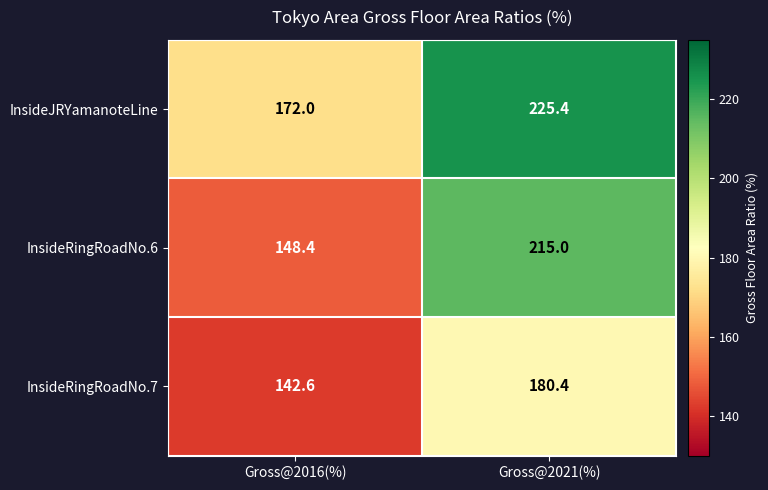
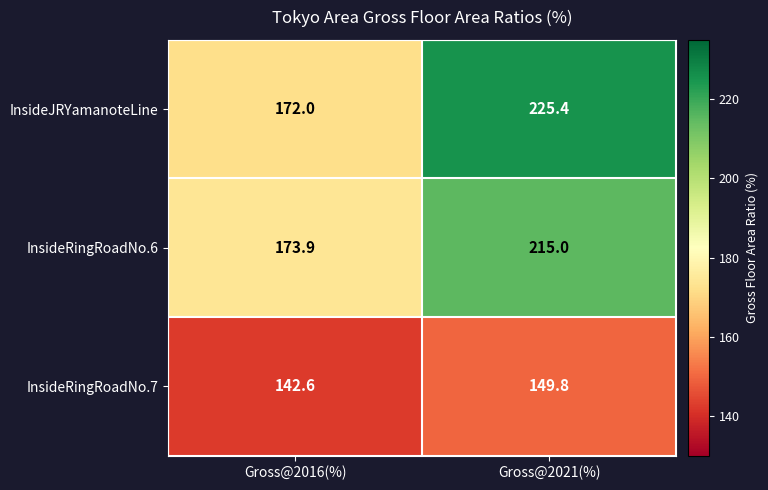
InsideRingRoadNo.6, Gross@2016(%): 148.4 -> 173.9
InsideRingRoadNo.7, Gross@2021(%): 180.4 -> 149.8
